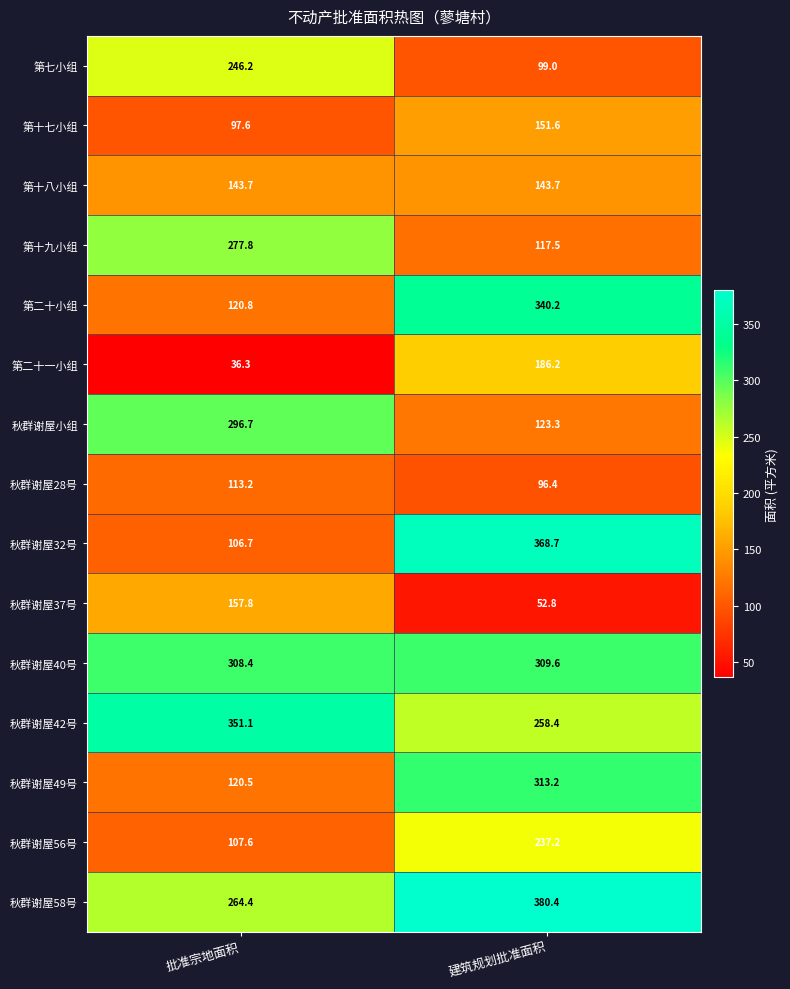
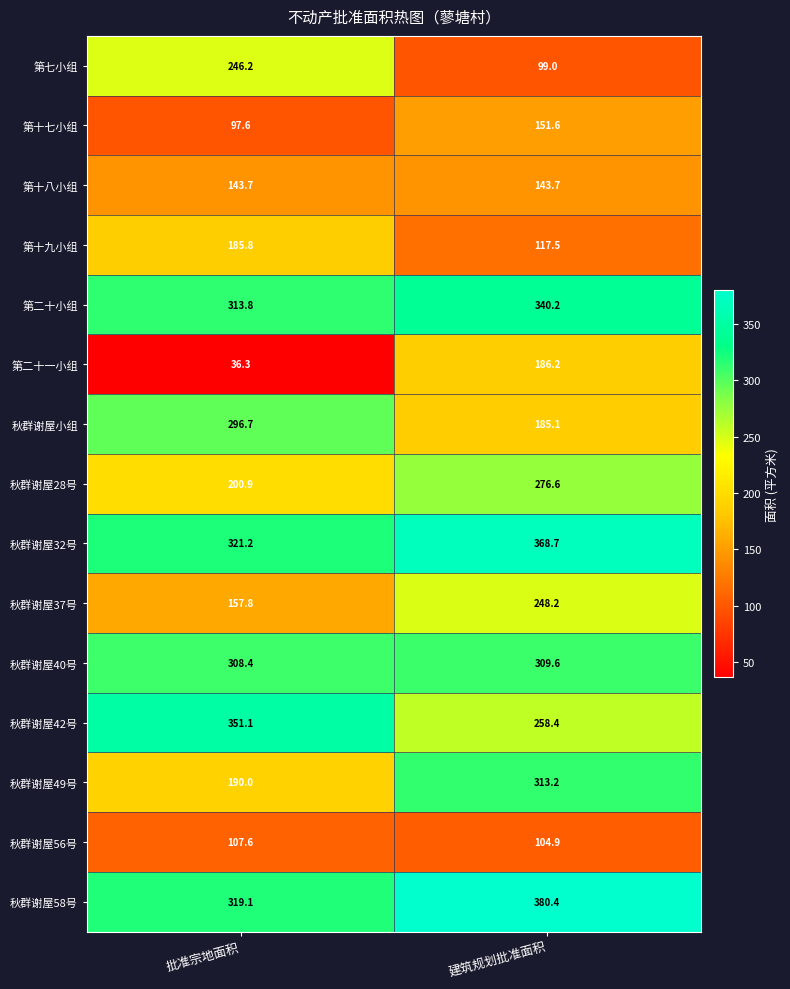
第十九小组, 批准宗地面积: 277.8 -> 185.8
第二十小组, 批准宗地面积: 120.8 -> 313.8
秋群谢屋小组, 建筑规划批准面积: 123.3 -> 185.1
秋群谢屋28号, 批准宗地面积: 113.2 -> 200.9
秋群谢屋28号, 建筑规划批准面积: 96.4 -> 276.6
秋群谢屋32号, 批准宗地面积: 106.7 -> 321.2
秋群谢屋37号, 建筑规划批准面积: 52.8 -> 248.2
秋群谢屋49号, 批准宗地面积: 120.5 -> 190.0
秋群谢屋56号, 建筑规划批准面积: 237.2 -> 104.9
秋群谢屋58号, 批准宗地面积: 264.4 -> 319.1
